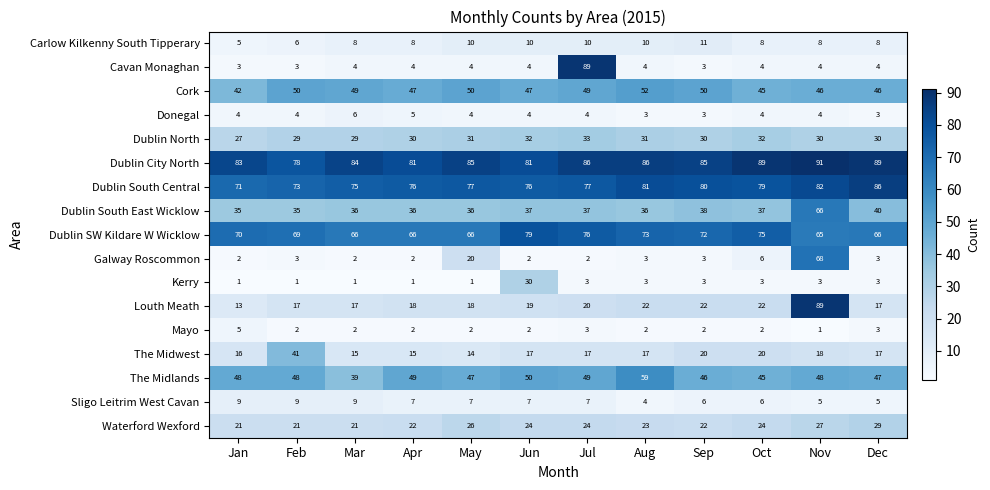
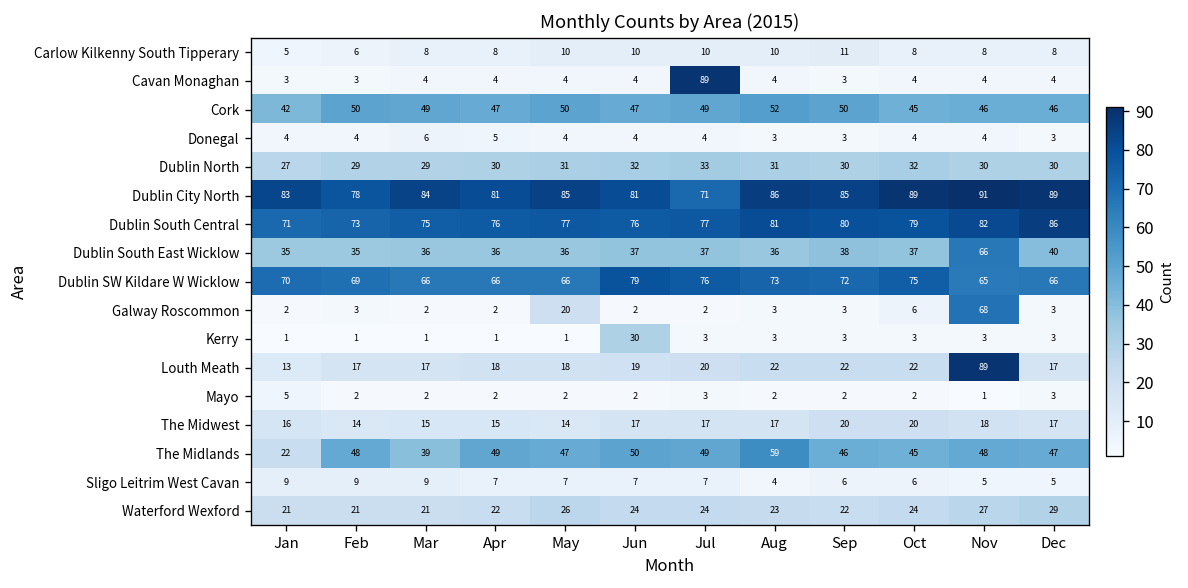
Dublin City North, Jul: 86 -> 71
The Midwest, Feb: 41 -> 14
The Midlands, Jan: 48 -> 22
